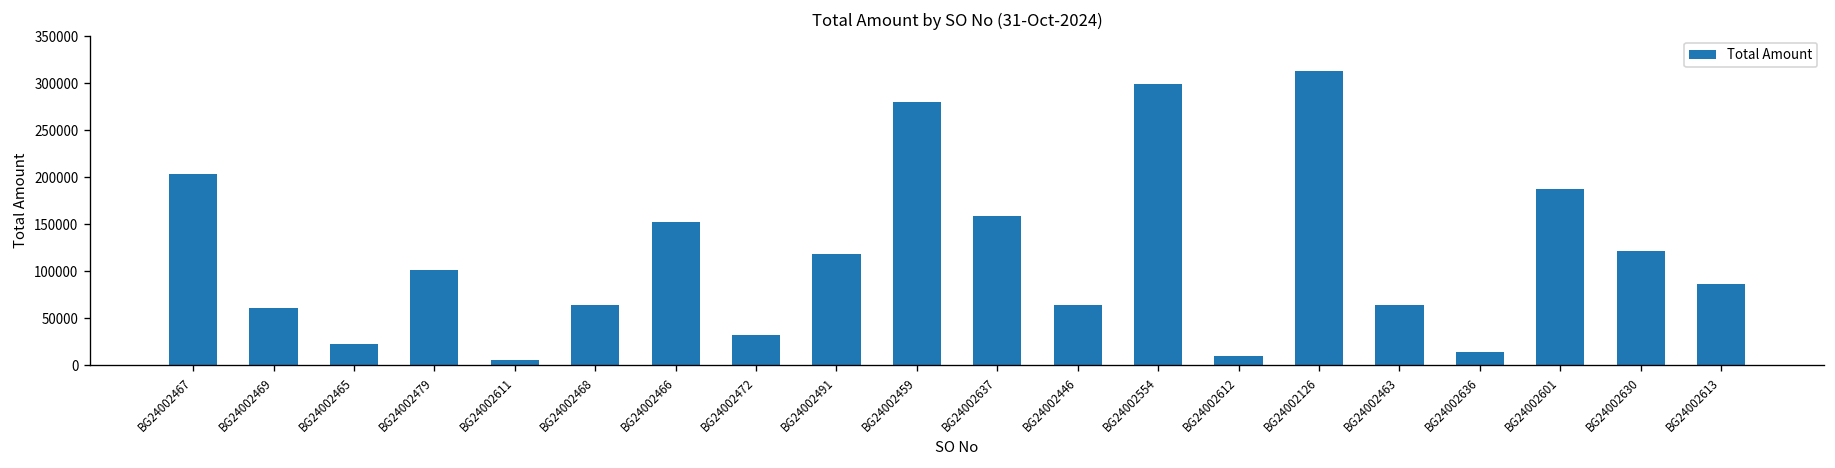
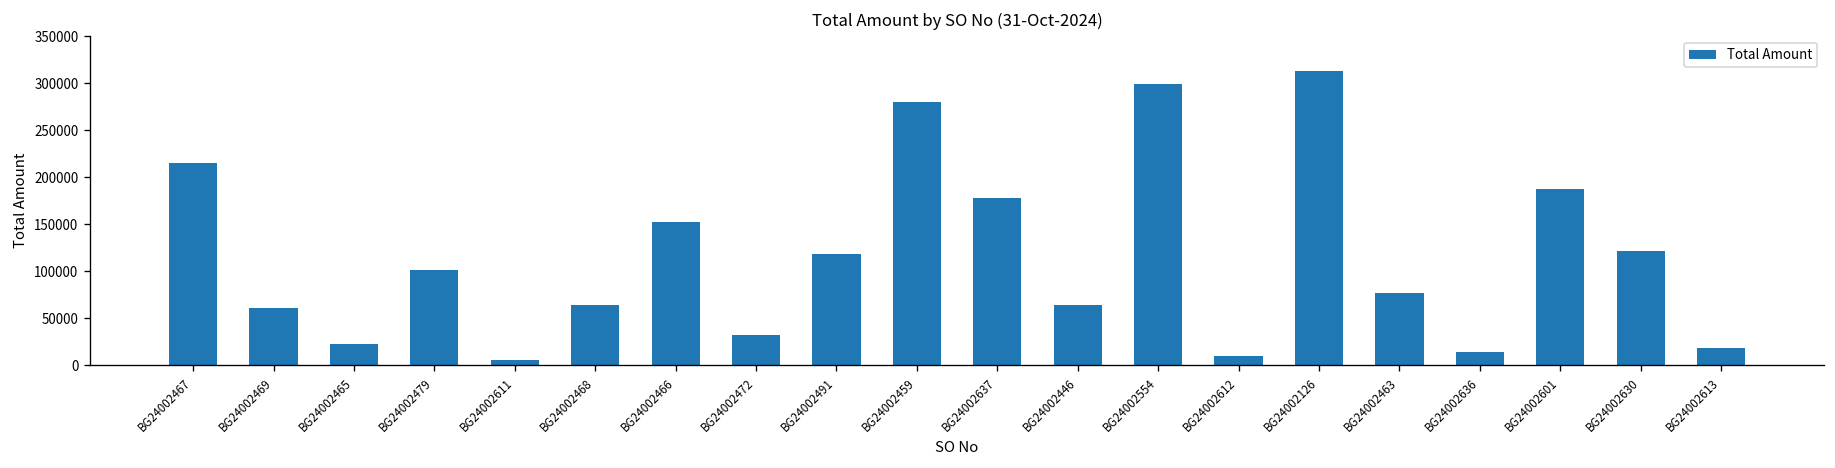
BG24002467: 200000 -> 210000
BG24002637: 160000 -> 180000
BG24002463: 60000 -> 80000
BG24002613: 90000 -> 20000
